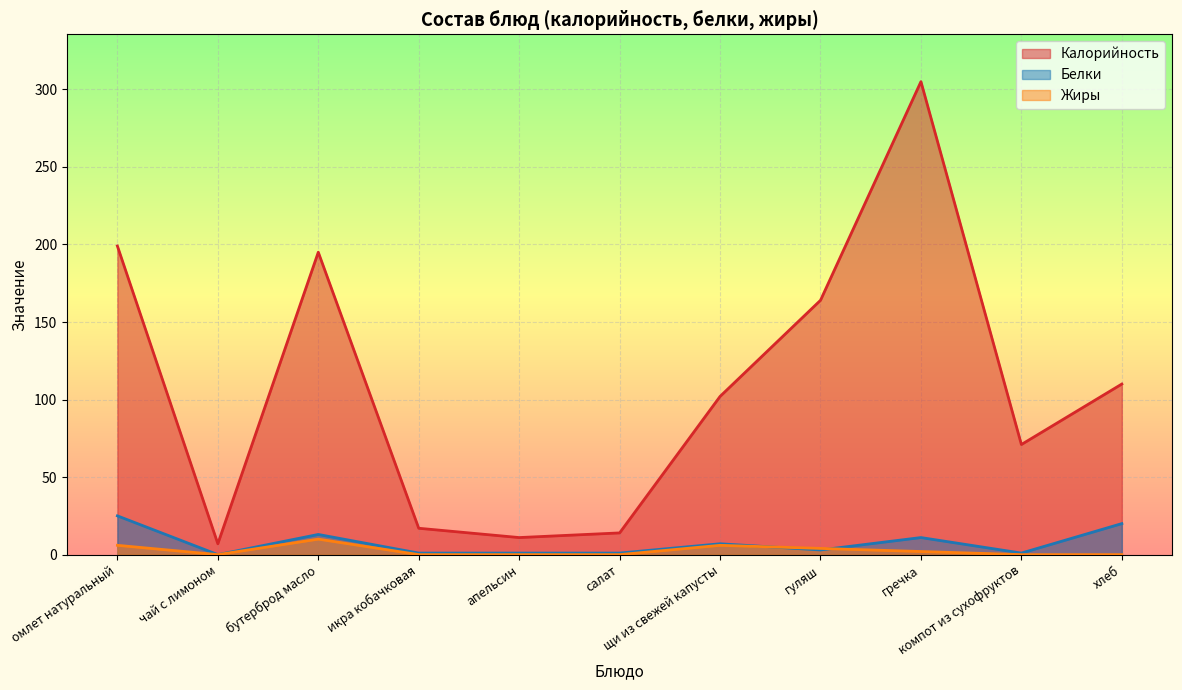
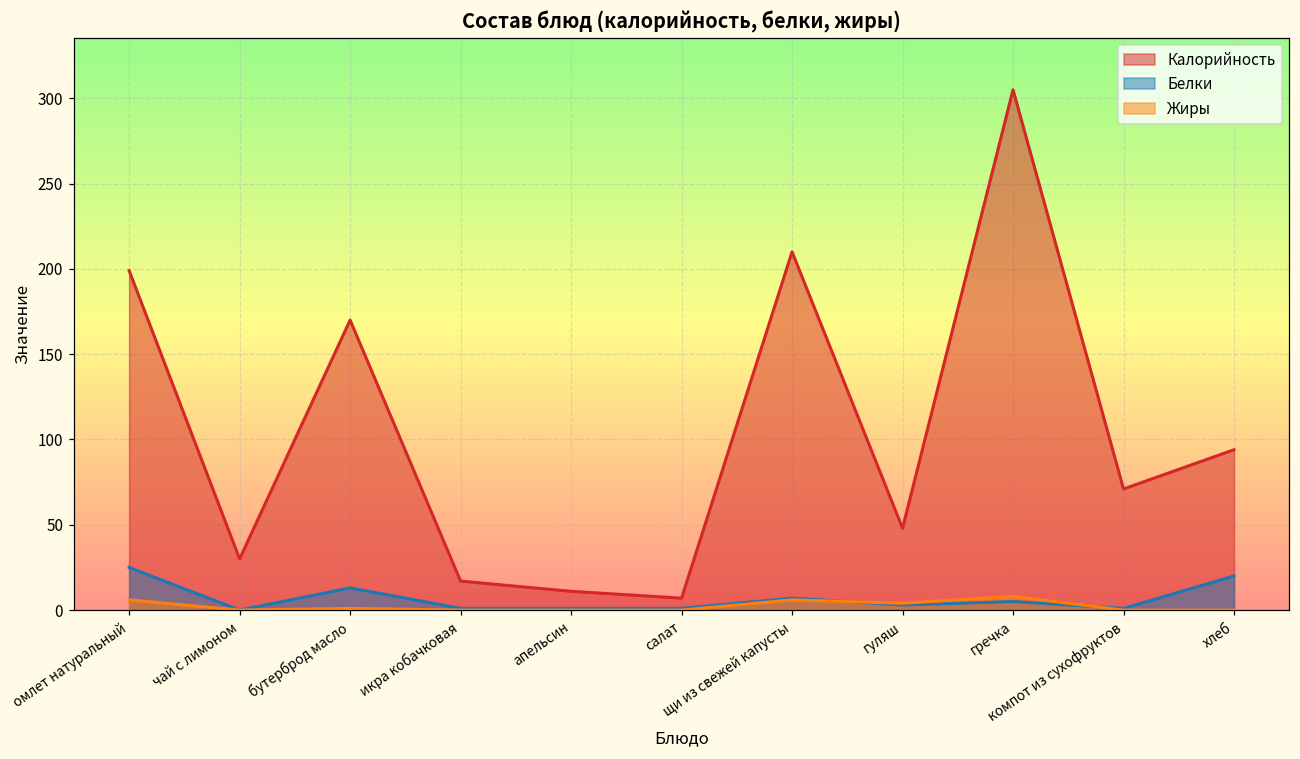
Калорийность, чай с лимоном: 7 -> 30
Калорийность, бутерброд масло: 195 -> 170
Жиры, бутерброд масло: 10 -> 1
Калорийность, салат: 14 -> 7
Калорийность, щи из свежей капусты: 102 -> 210
Калорийность, гуляш: 164 -> 48
Белки, гречка: 11 -> 5
Жиры, гречка: 2 -> 8
Калорийность, хлеб: 110 -> 94
